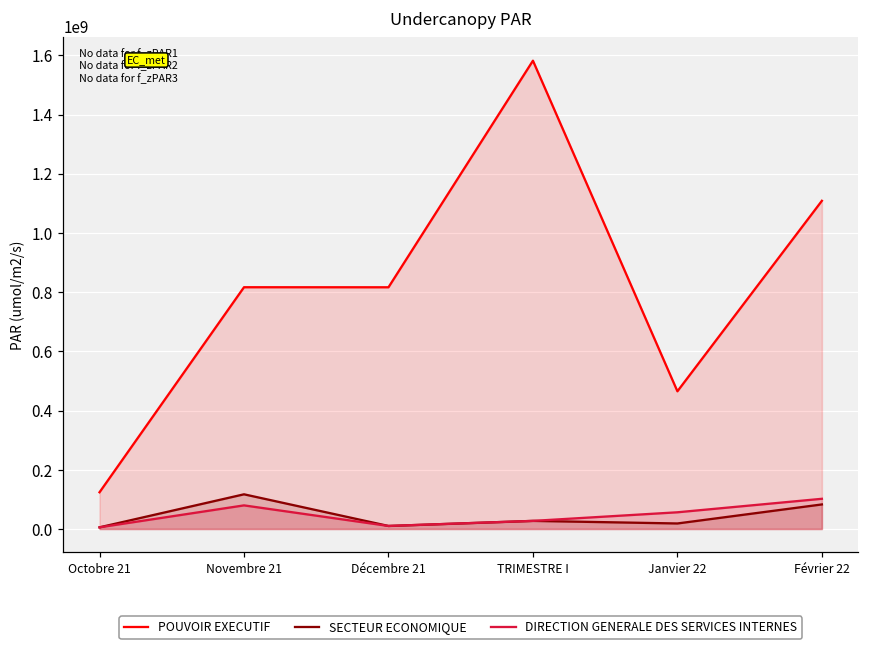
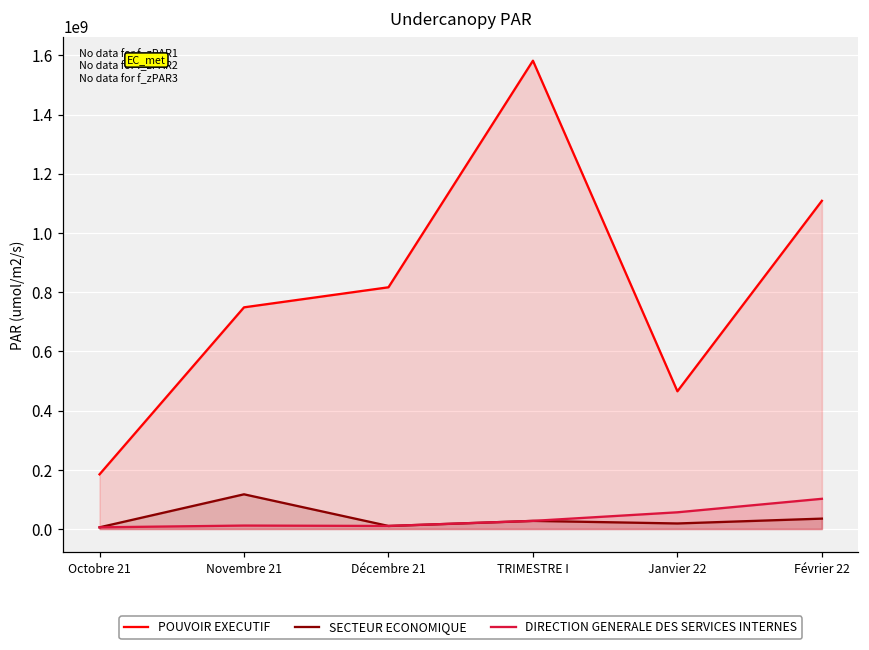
POUVOIR EXECUTIF, Octobre 21: 120000000 -> 180000000
POUVOIR EXECUTIF, Novembre 21: 820000000 -> 750000000
DIRECTION GENERALE DES SERVICES INTERNES, Novembre 21: 80000000 -> 10000000
SECTEUR ECONOMIQUE, Février 22: 80000000 -> 30000000
